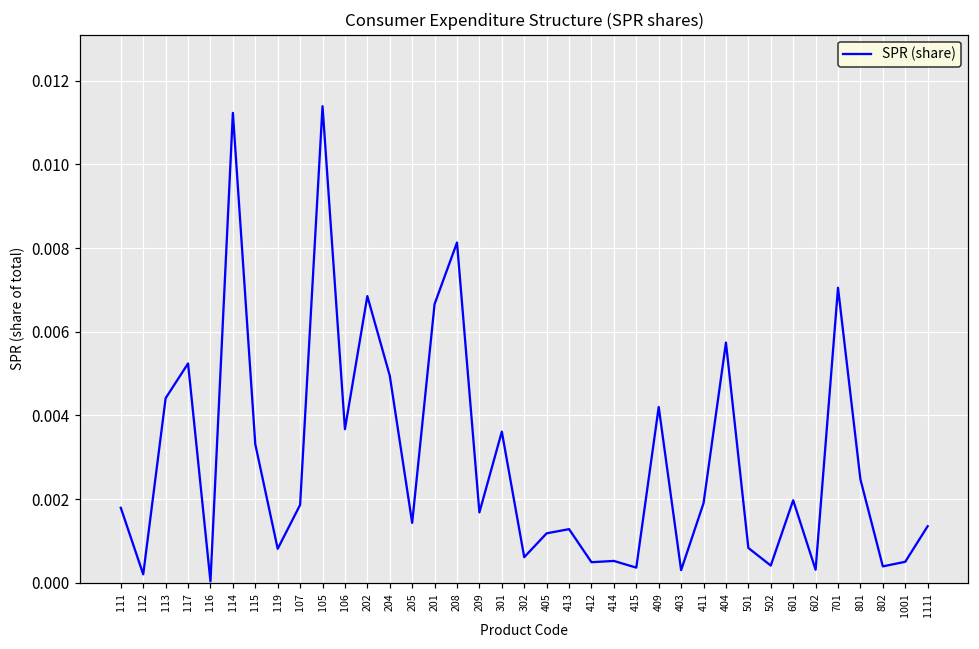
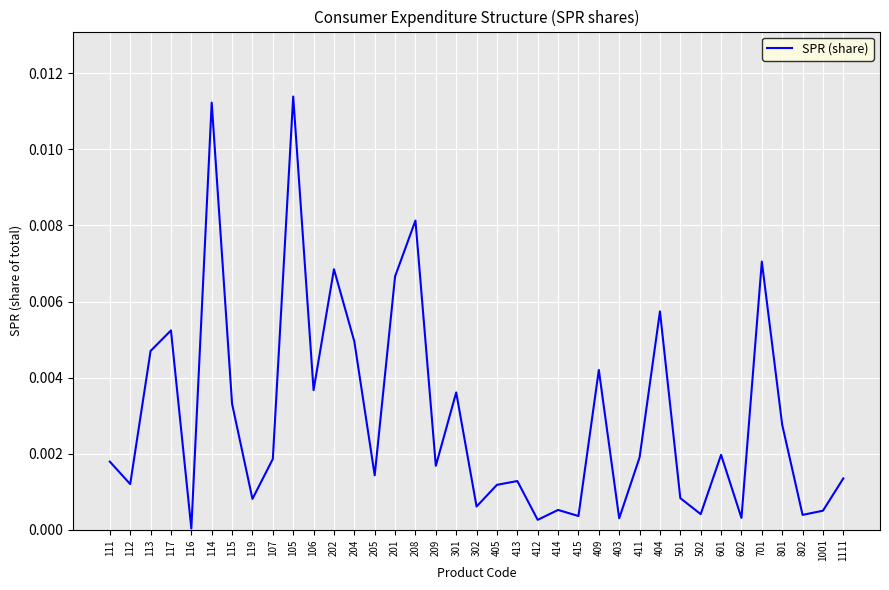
112: 0.0002 -> 0.0012
113: 0.0044 -> 0.0047
412: 0.0005 -> 0.0003
801: 0.0025 -> 0.0028
